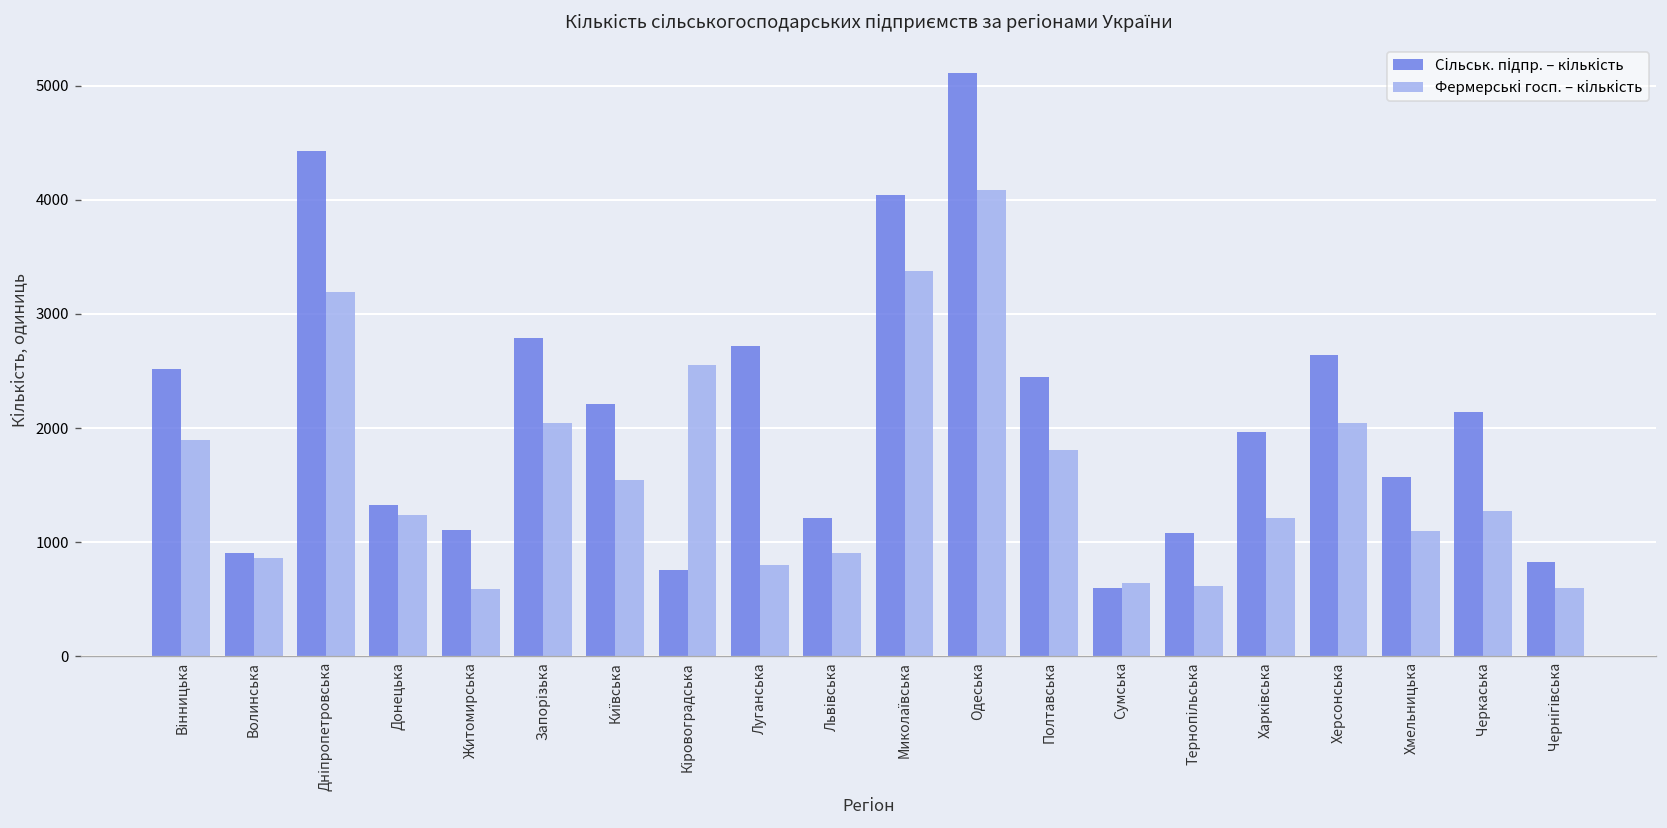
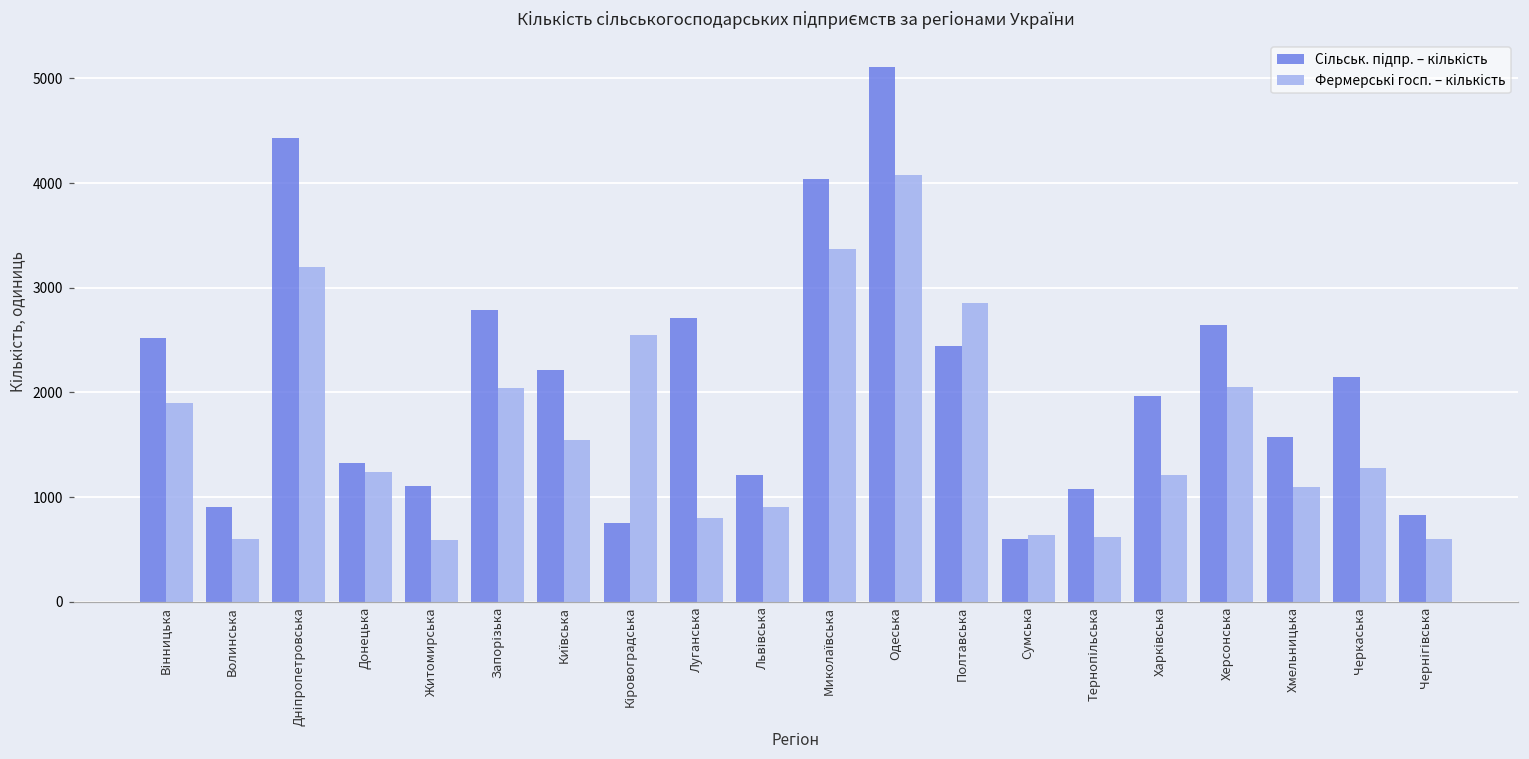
Фермерські госп. – кількість, Волинська: 900 -> 600
Фермерські госп. – кількість, Полтавська: 1800 -> 2900
